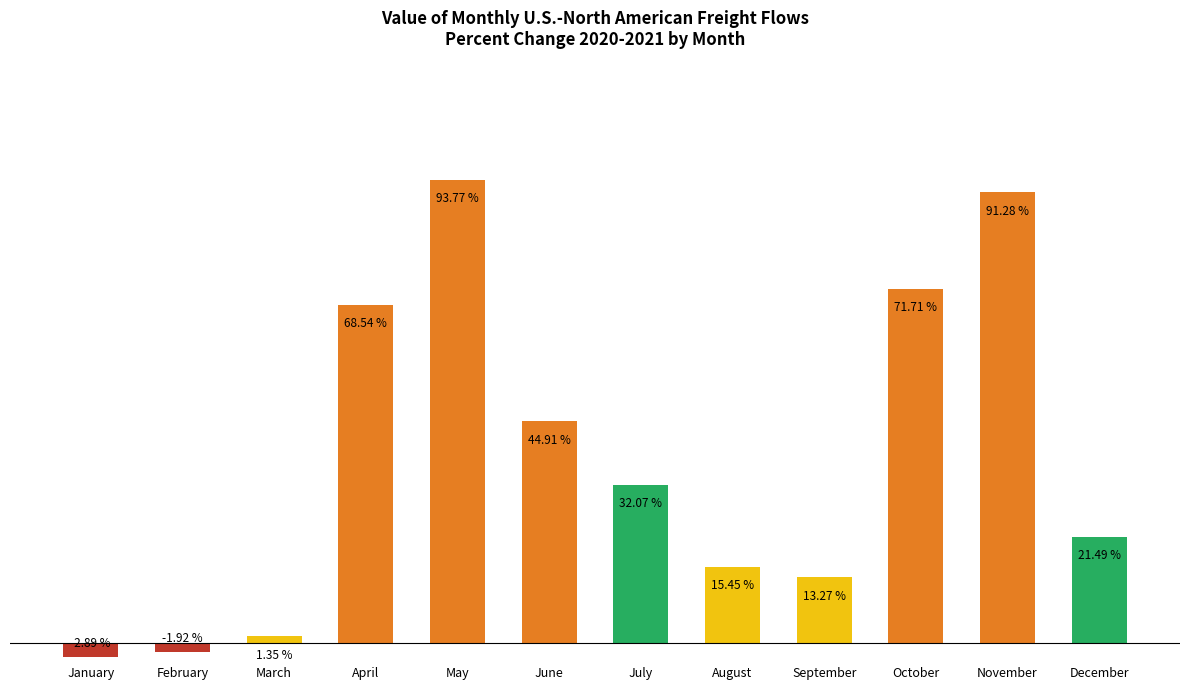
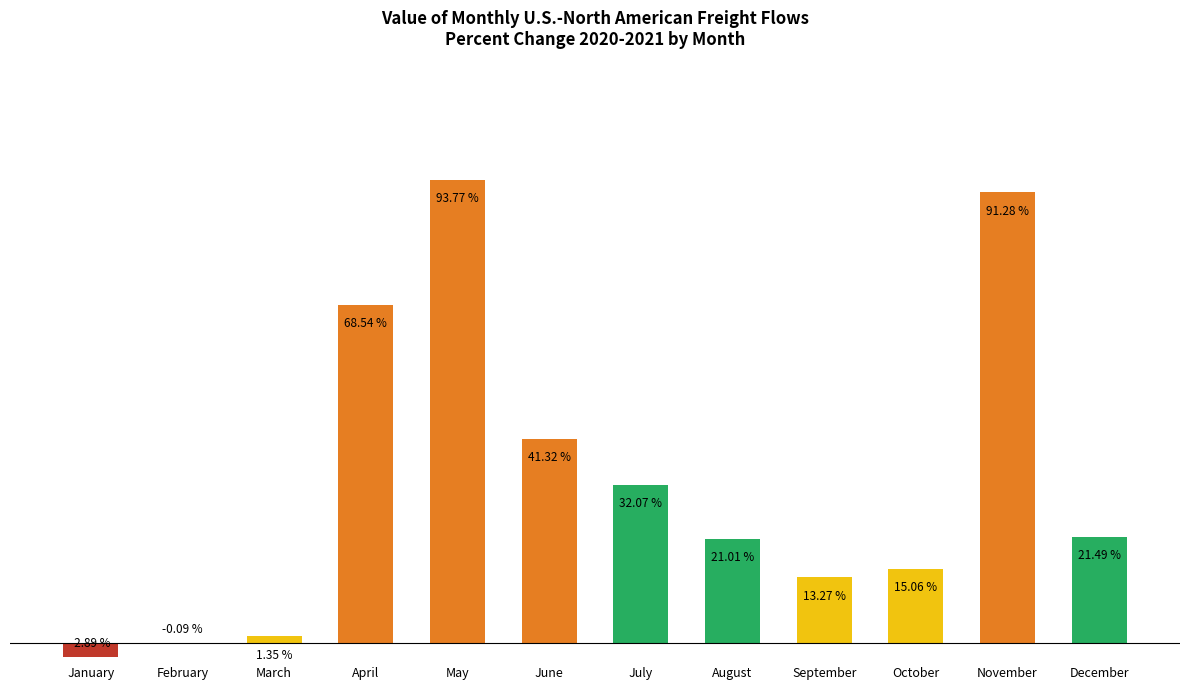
February: -1.92 % -> -0.09 %
June: 44.91 % -> 41.32 %
August: 15.45 % -> 21.01 %
October: 71.71 % -> 15.06 %
